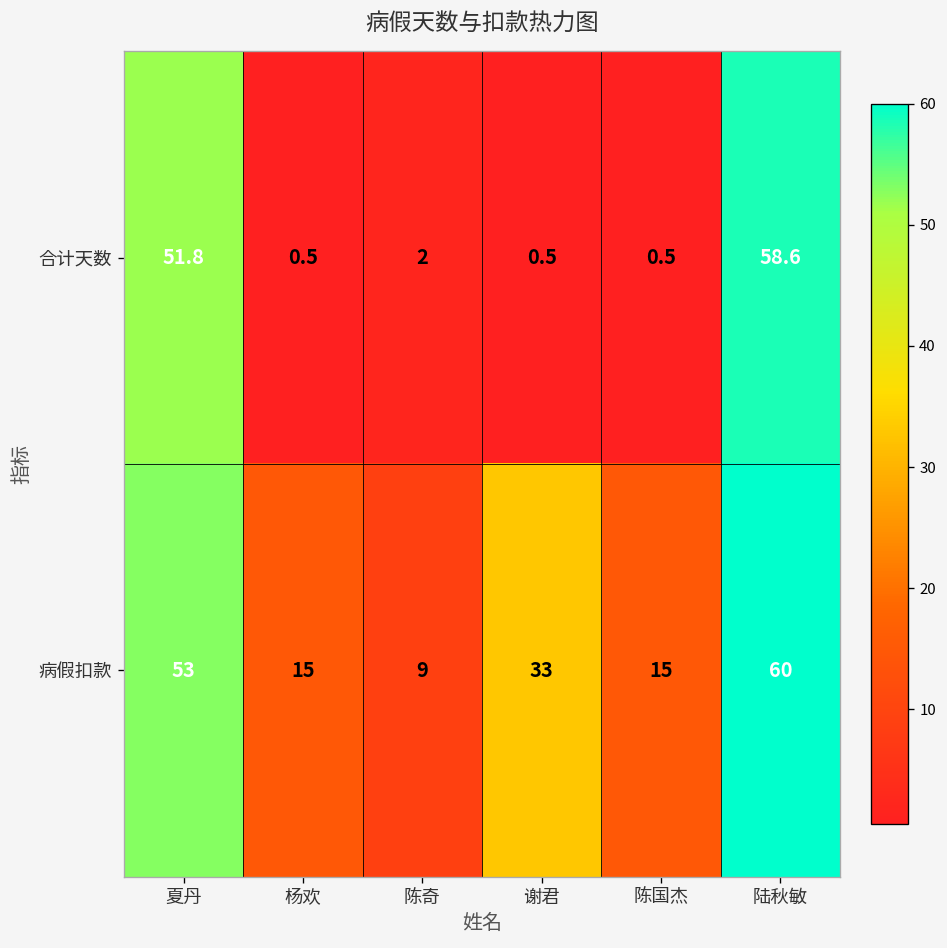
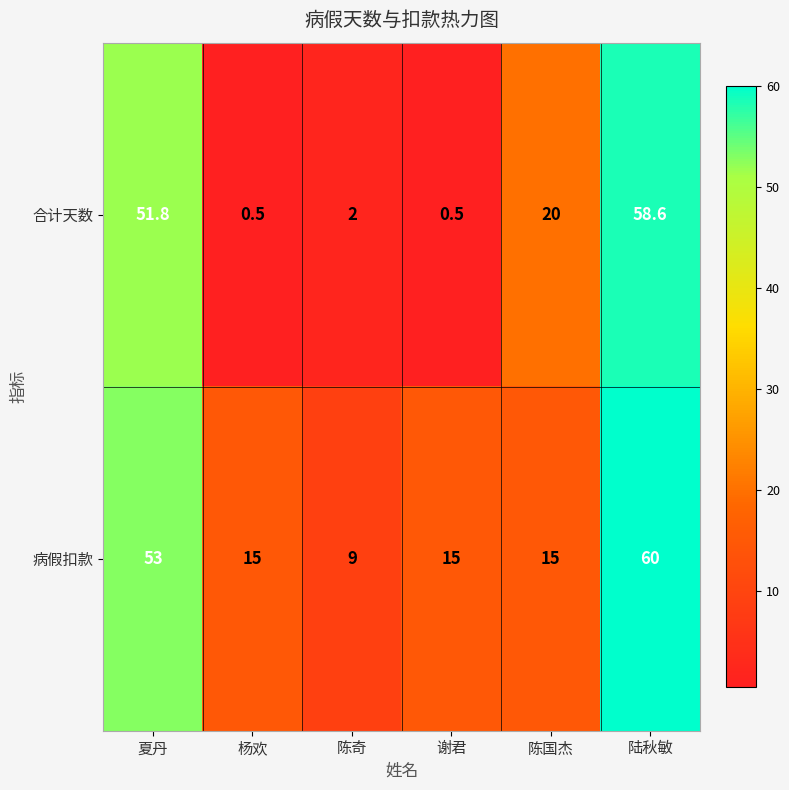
合计天数, 陈国杰: 0.5 -> 20
病假扣款, 谢君: 33 -> 15
